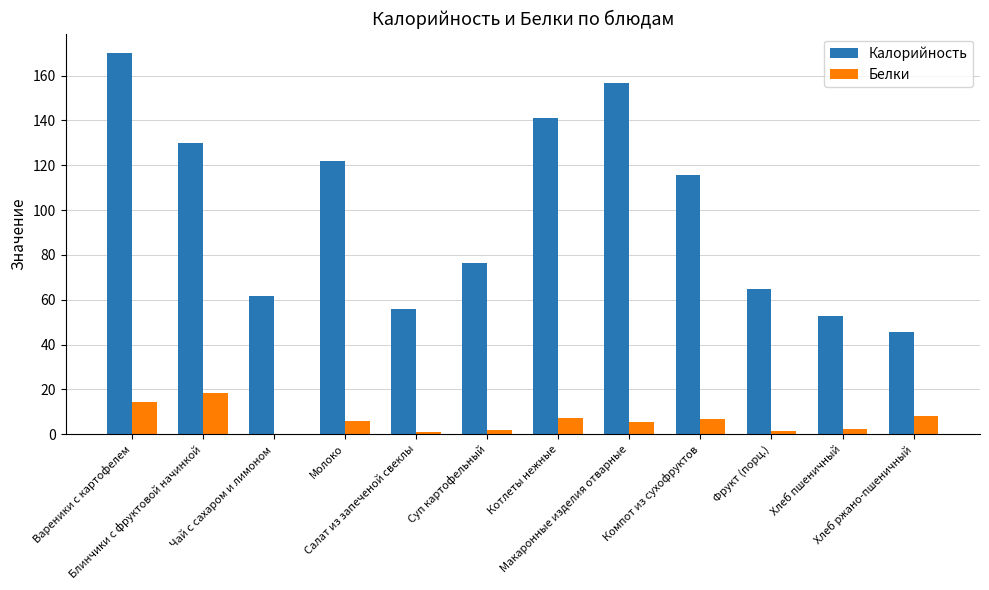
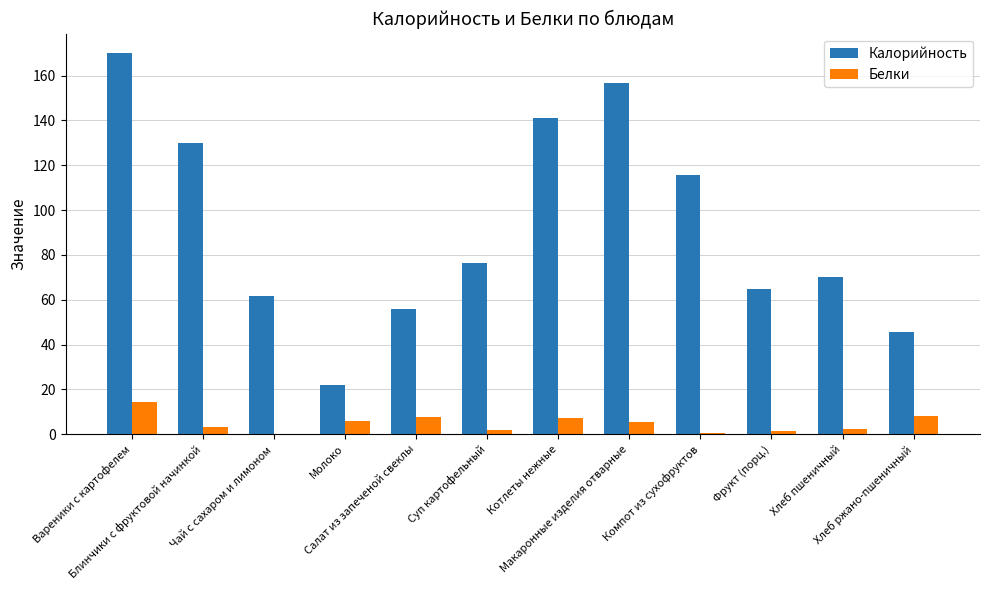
Белки, Блинчики с фруктовой начинкой: 18 -> 3
Калорийность, Молоко: 122 -> 22
Белки, Салат из запеченой свеклы: 1 -> 8
Белки, Компот из сухофруктов: 7 -> 1
Калорийность, Хлеб пшеничный: 53 -> 70
